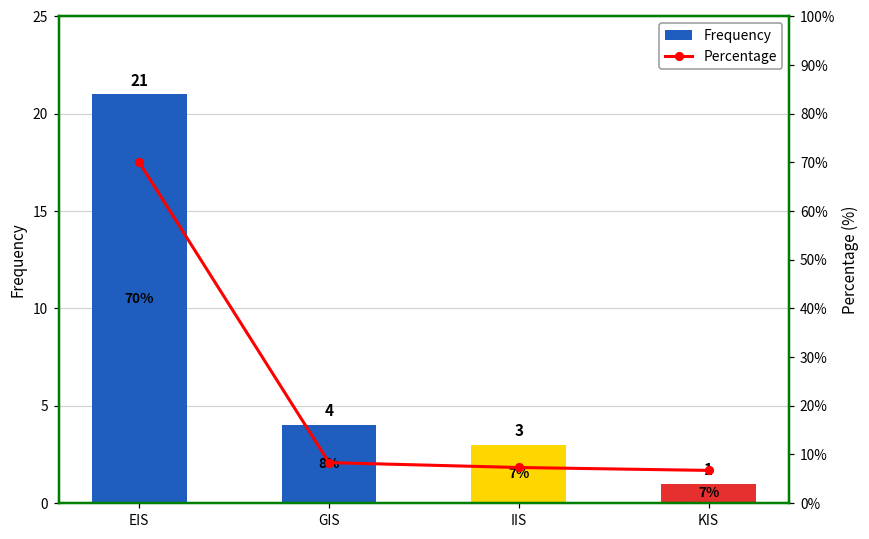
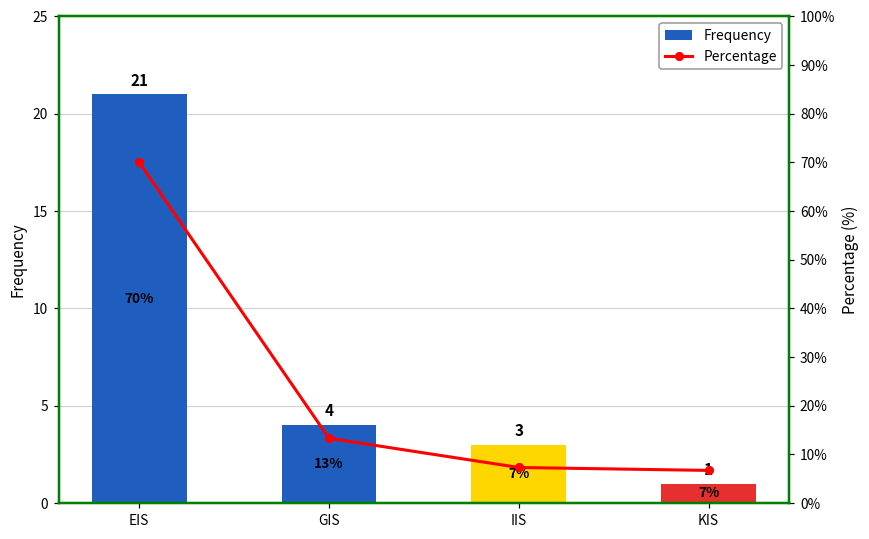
Percentage, GIS: 8% -> 13%
